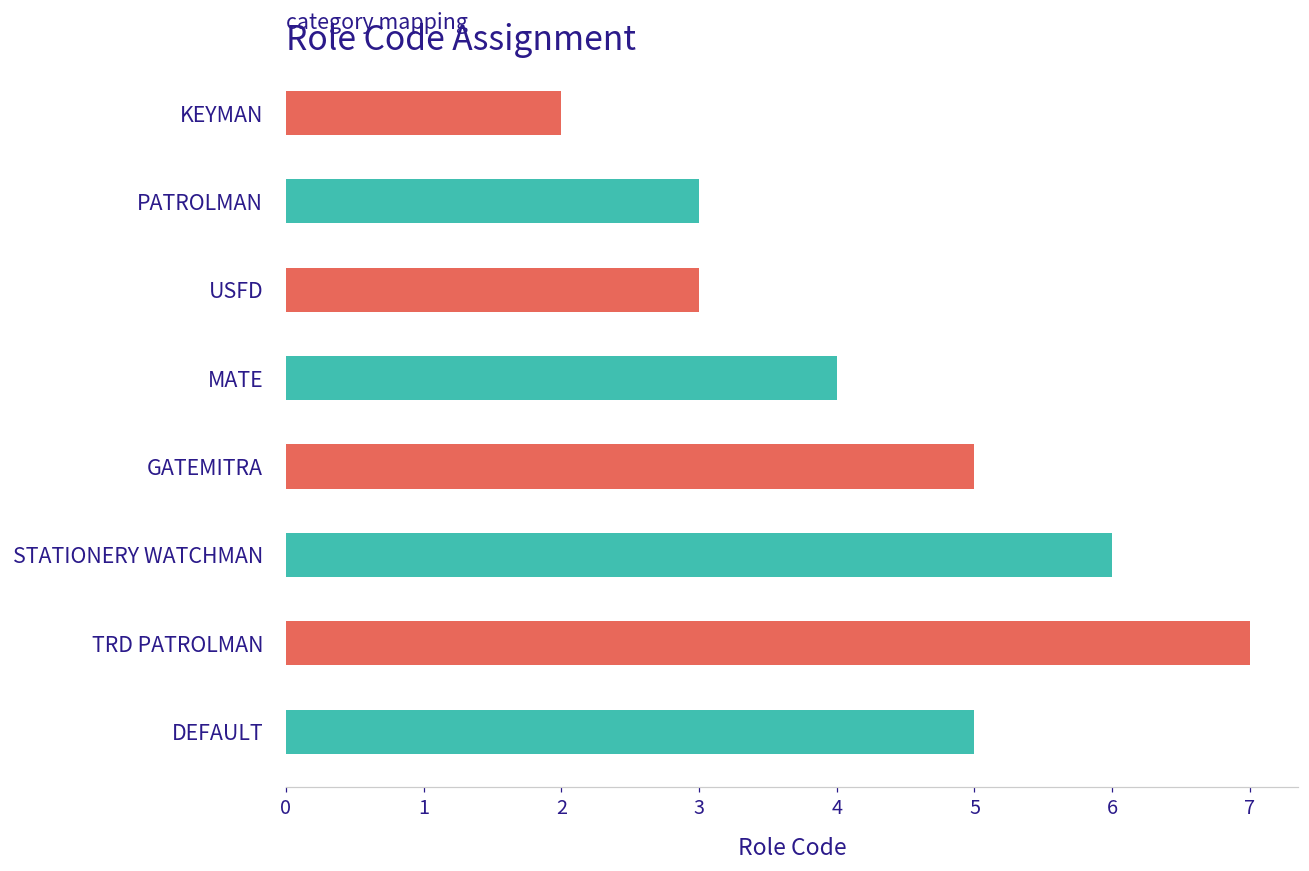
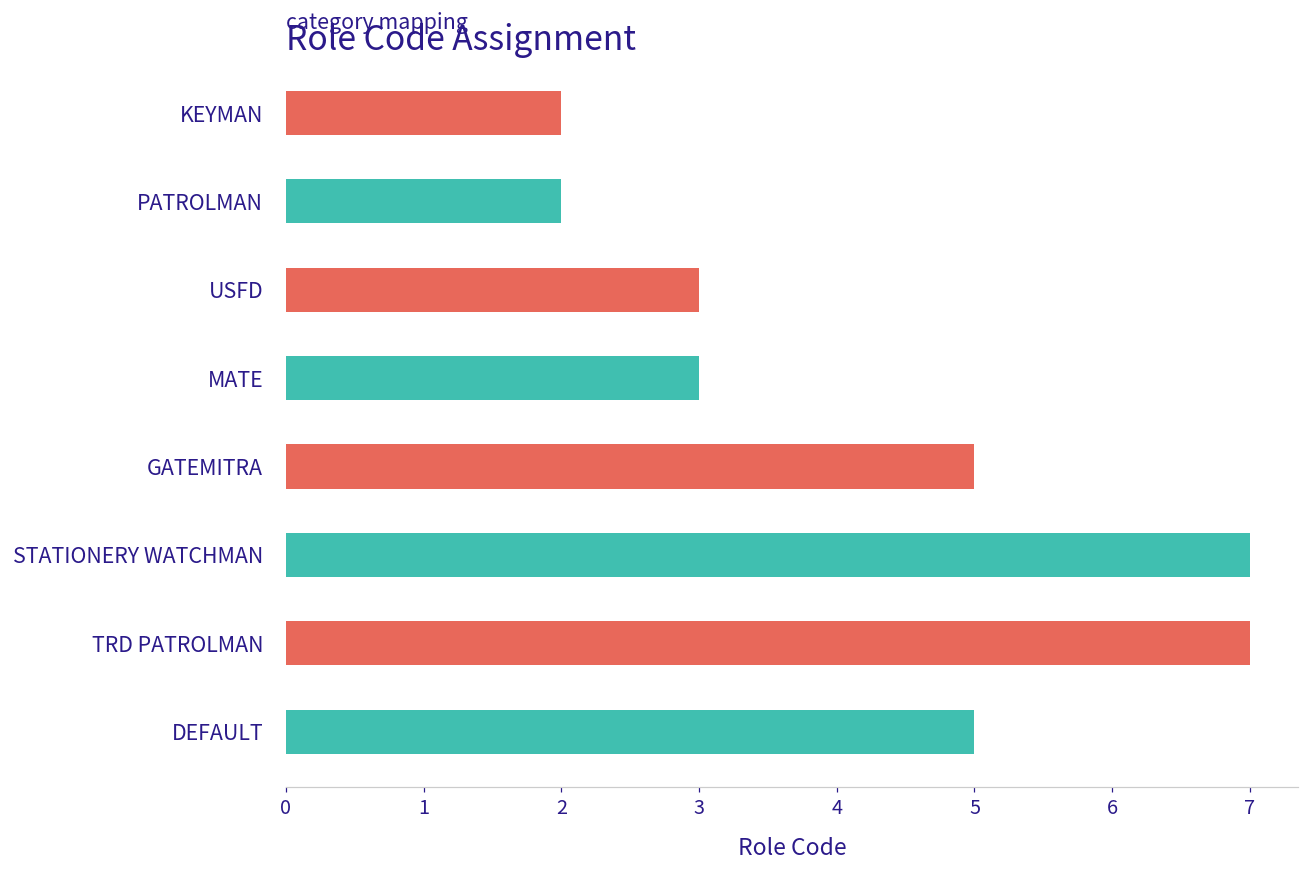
PATROLMAN: 3 -> 2
MATE: 4 -> 3
STATIONERY WATCHMAN: 6 -> 7
